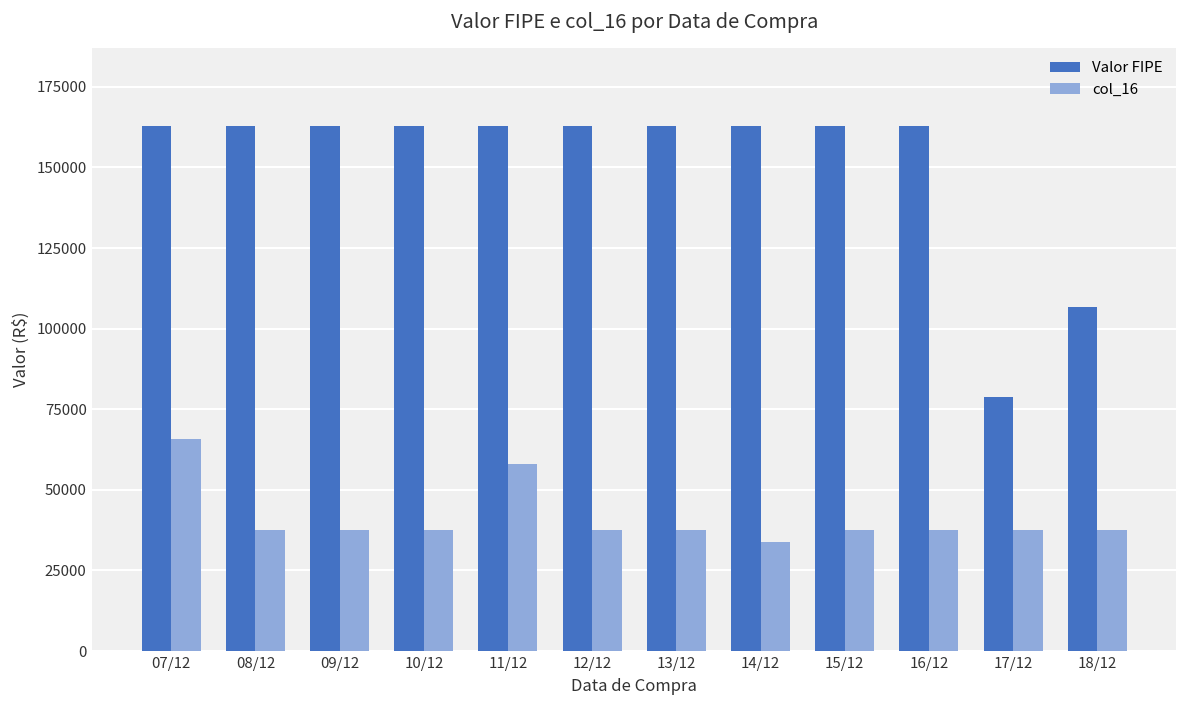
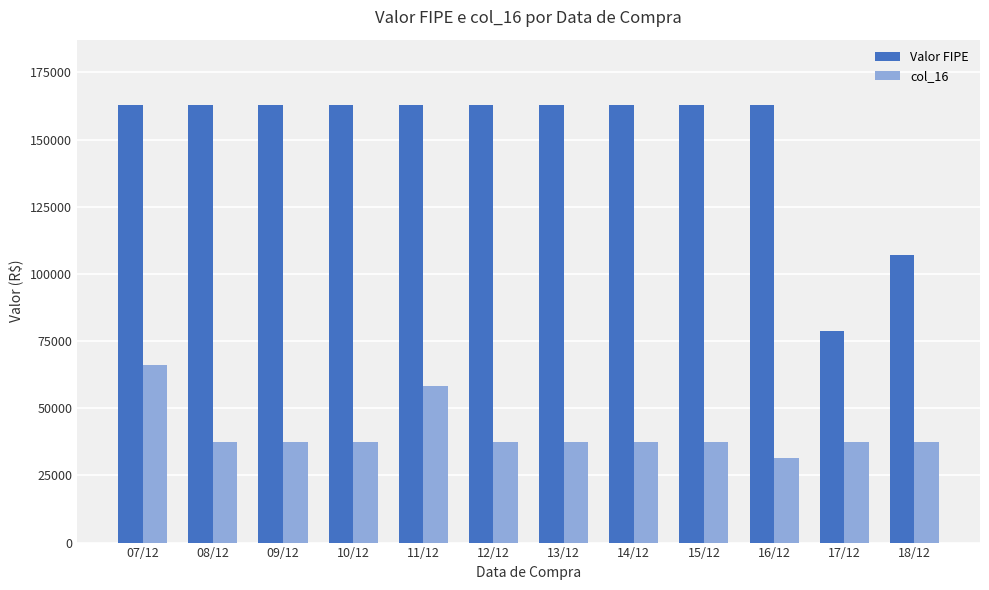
col_16, 14/12: 34000 -> 38000
col_16, 16/12: 38000 -> 31000
